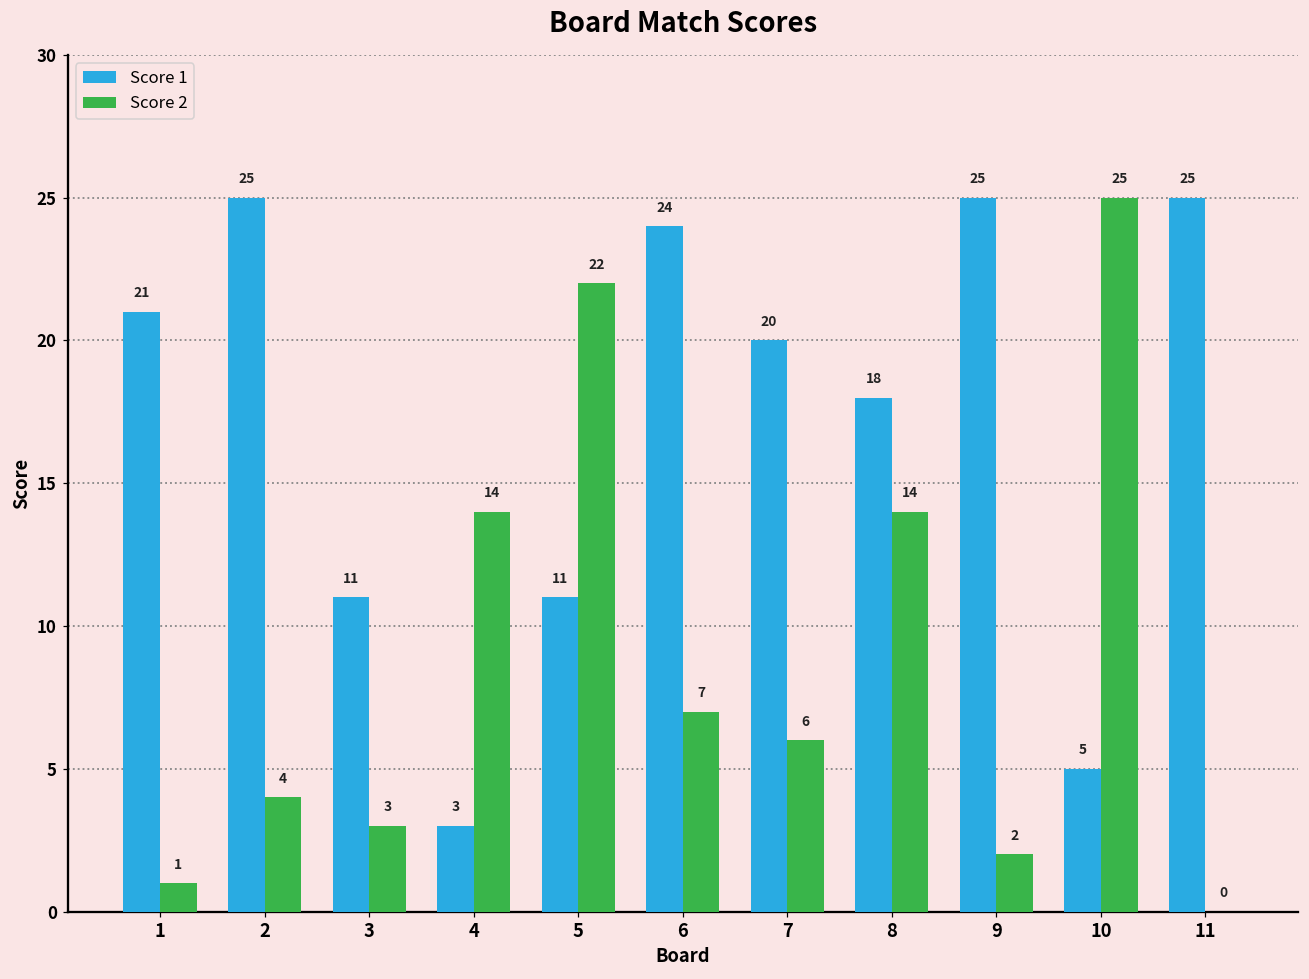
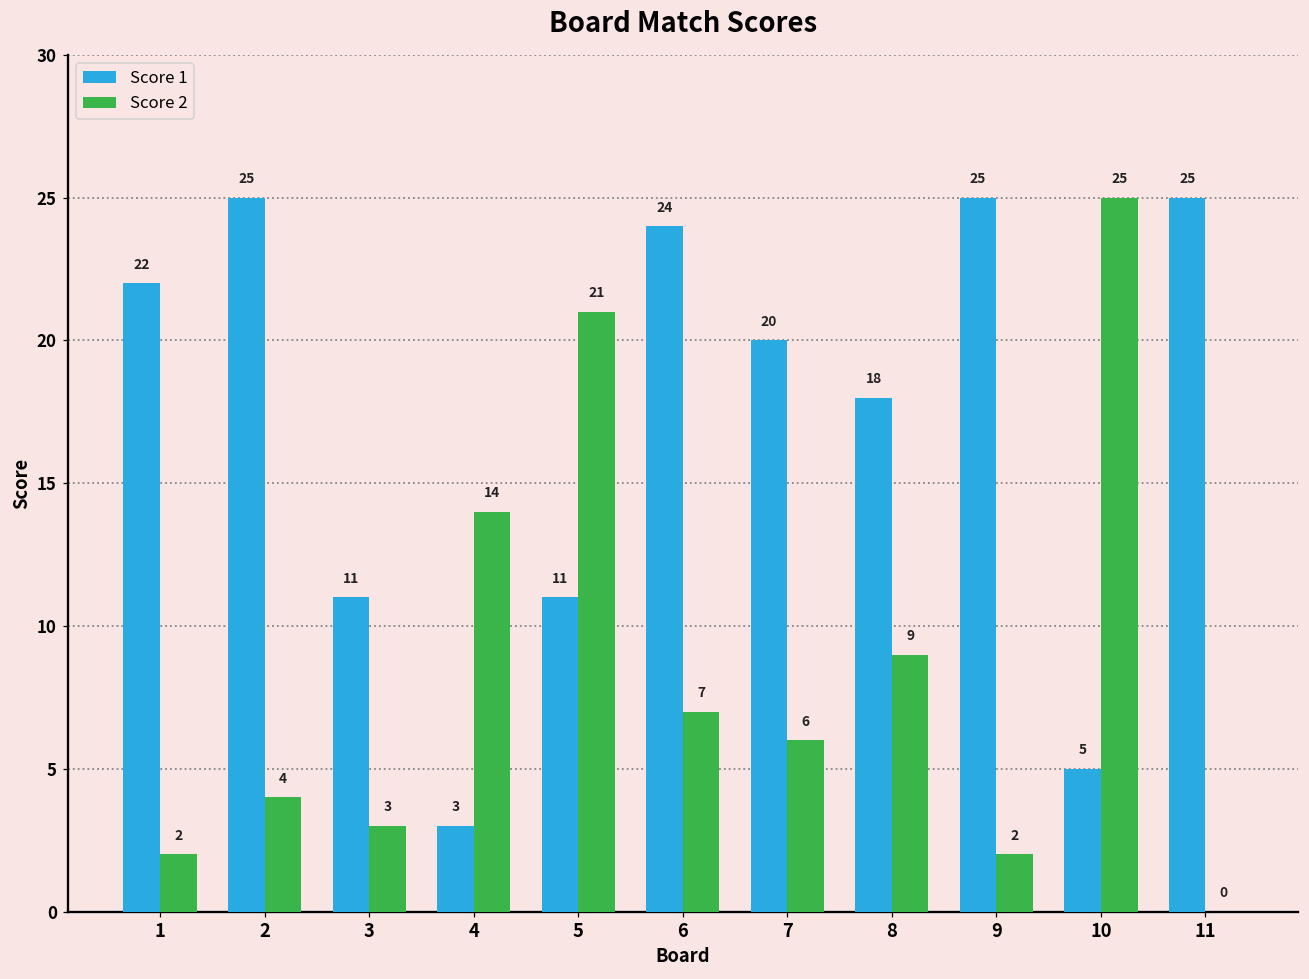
Score 1, 1: 21 -> 22
Score 2, 1: 1 -> 2
Score 2, 5: 22 -> 21
Score 2, 8: 14 -> 9
